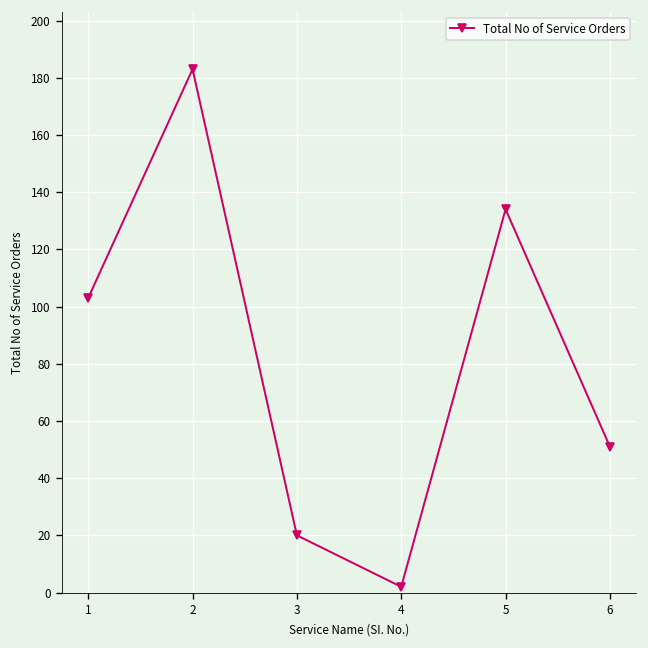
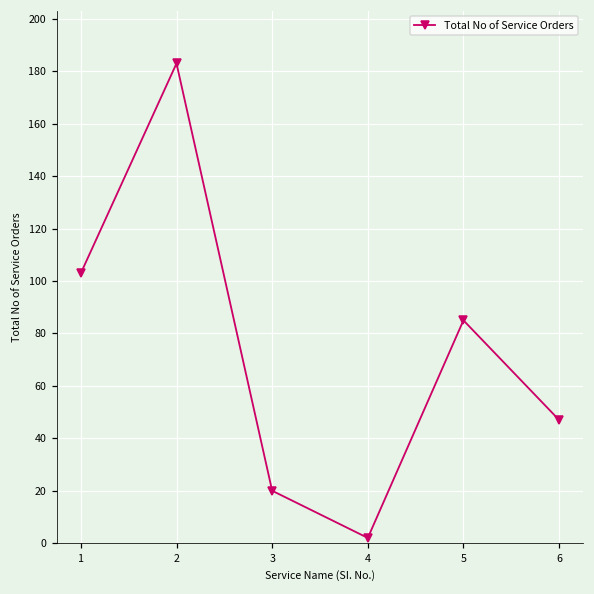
5: 134 -> 85
6: 51 -> 47
